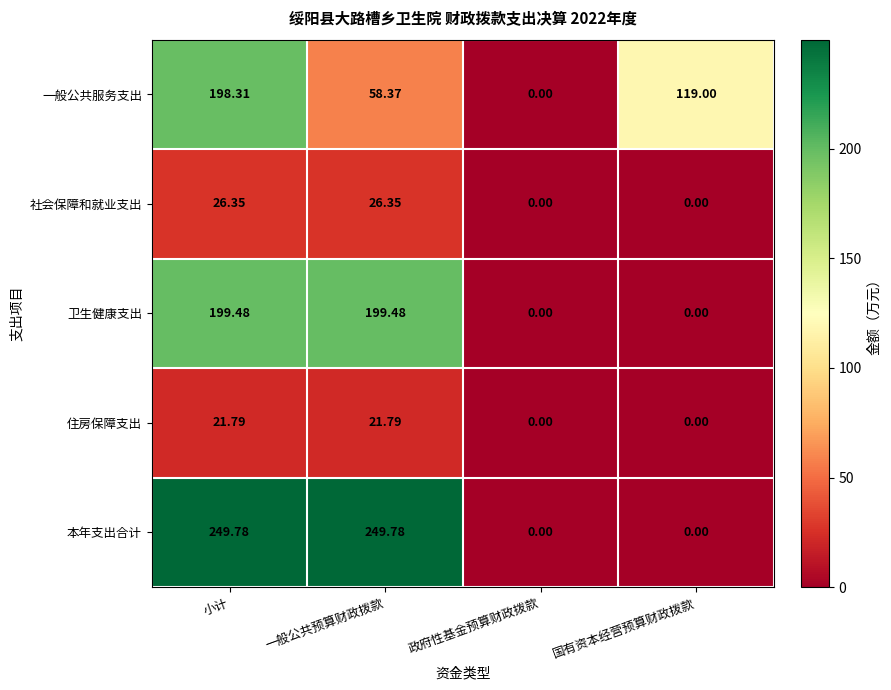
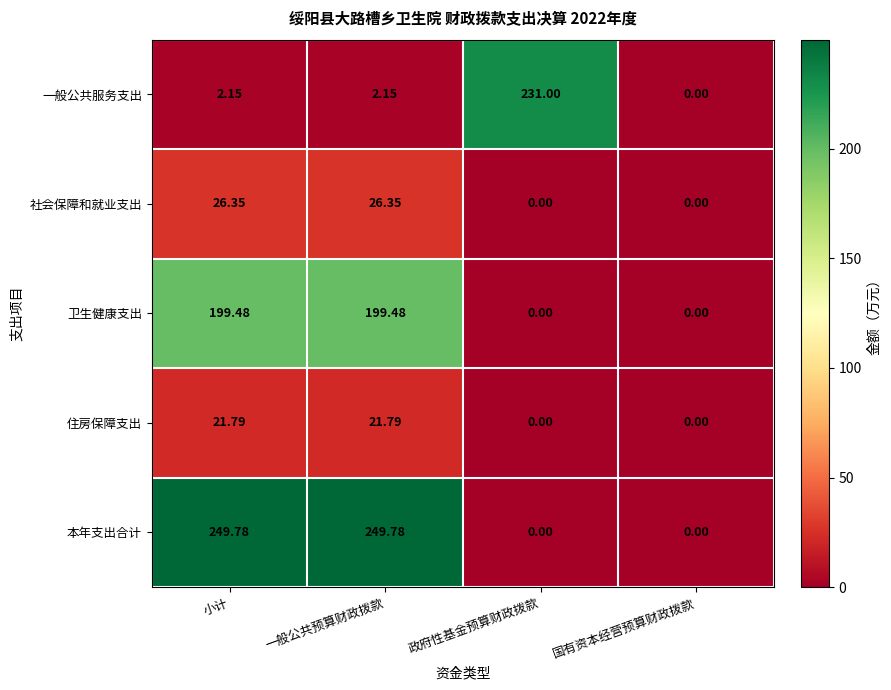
一般公共服务支出, 小计: 198.31 -> 2.15
一般公共服务支出, 一般公共预算财政拨款: 58.37 -> 2.15
一般公共服务支出, 政府性基金预算财政拨款: 0.00 -> 231.00
一般公共服务支出, 国有资本经营预算财政拨款: 119.00 -> 0.00
